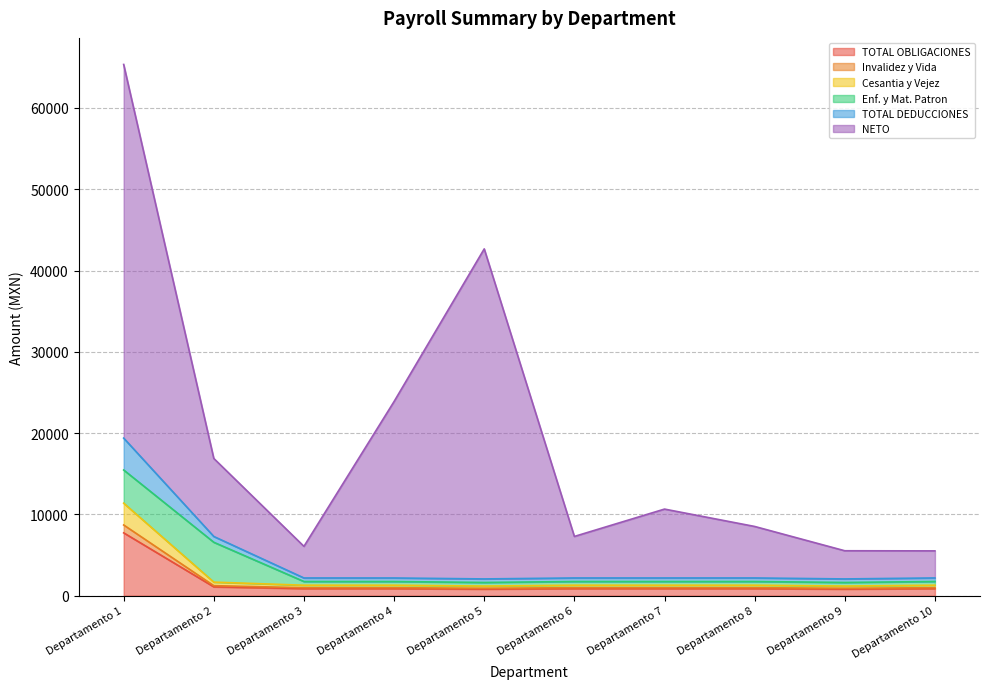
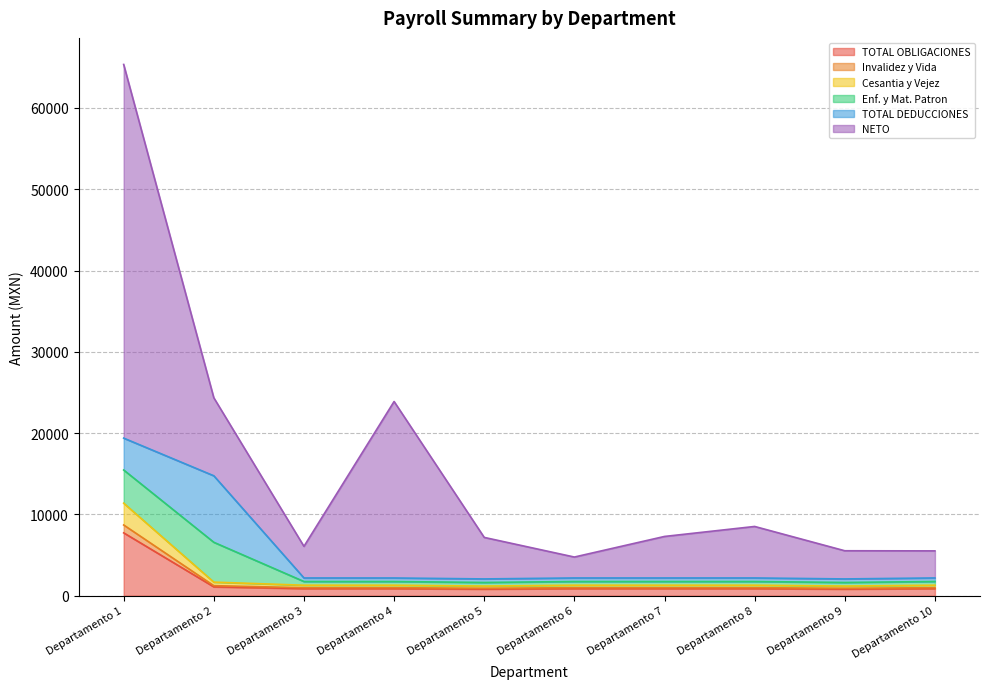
TOTAL DEDUCCIONES, Departamento 2: 1000 -> 8000
NETO, Departamento 5: 41000 -> 5000
NETO, Departamento 6: 5000 -> 3000
NETO, Departamento 7: 8000 -> 5000
